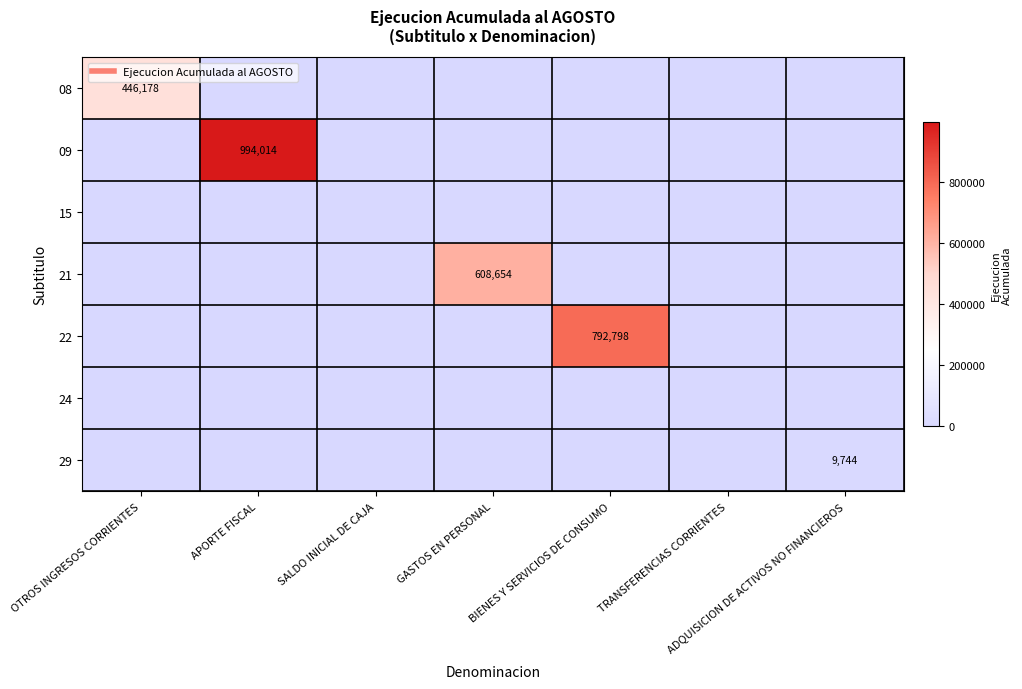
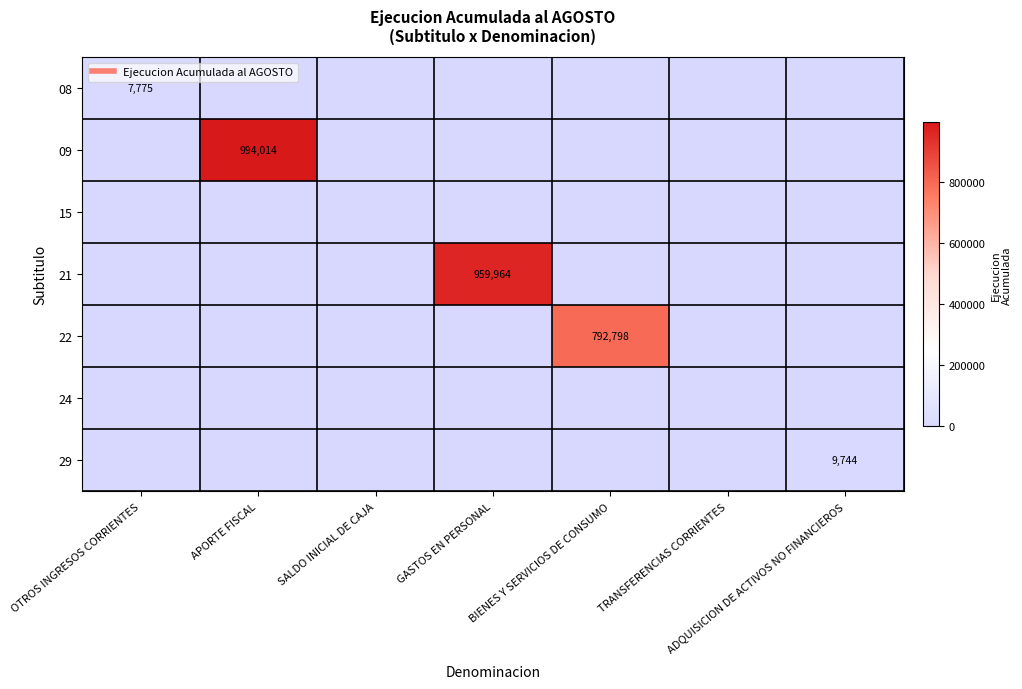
08, OTROS INGRESOS CORRIENTES: 446,178 -> 7,775
21, GASTOS EN PERSONAL: 608,654 -> 959,964
